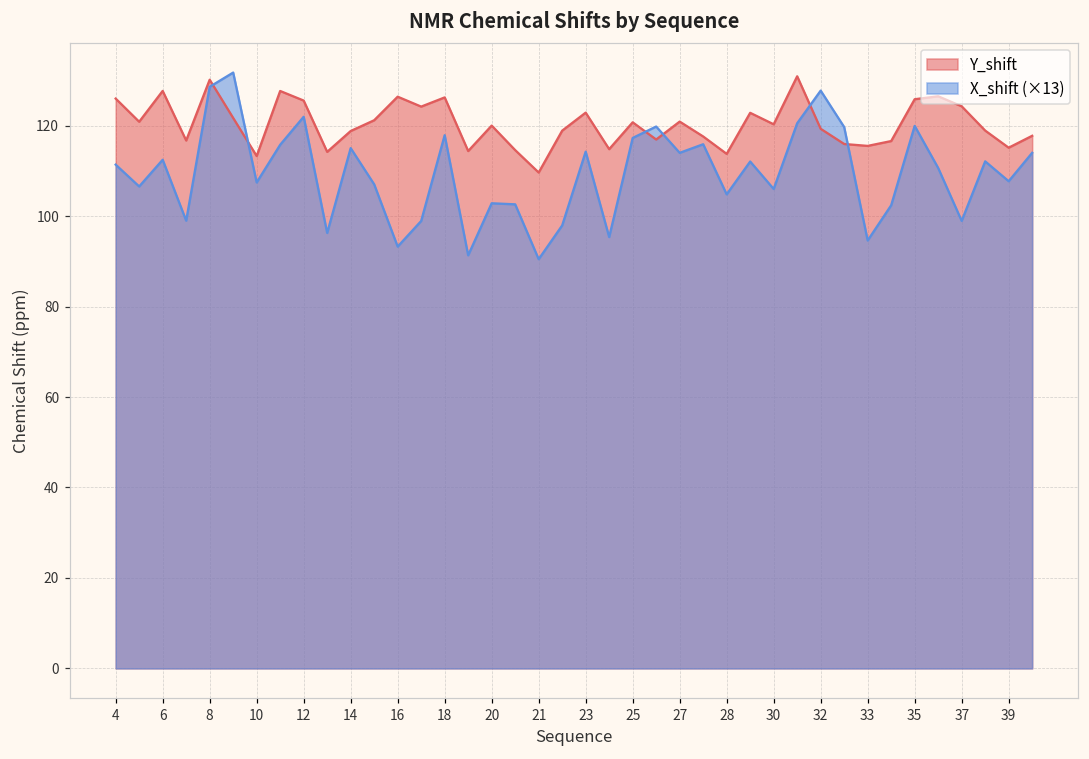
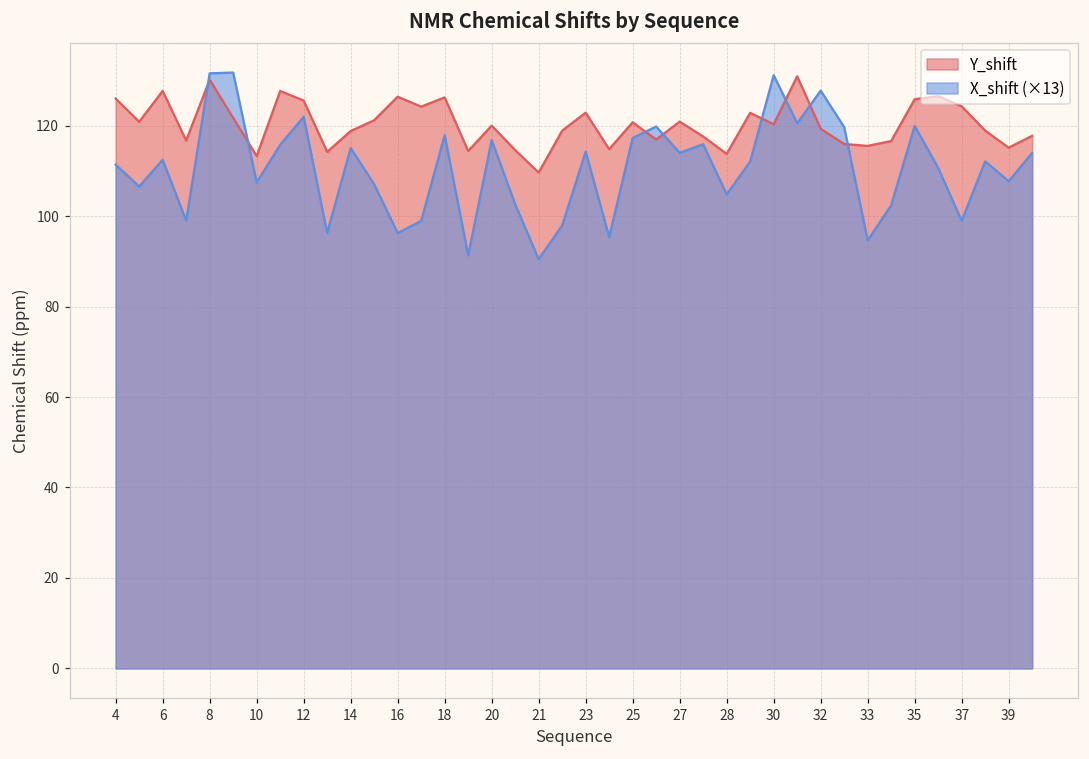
X_shift (×13), 8: 129 -> 132
X_shift (×13), 16: 93 -> 96
X_shift (×13), 20: 103 -> 117
X_shift (×13), 30: 106 -> 131
